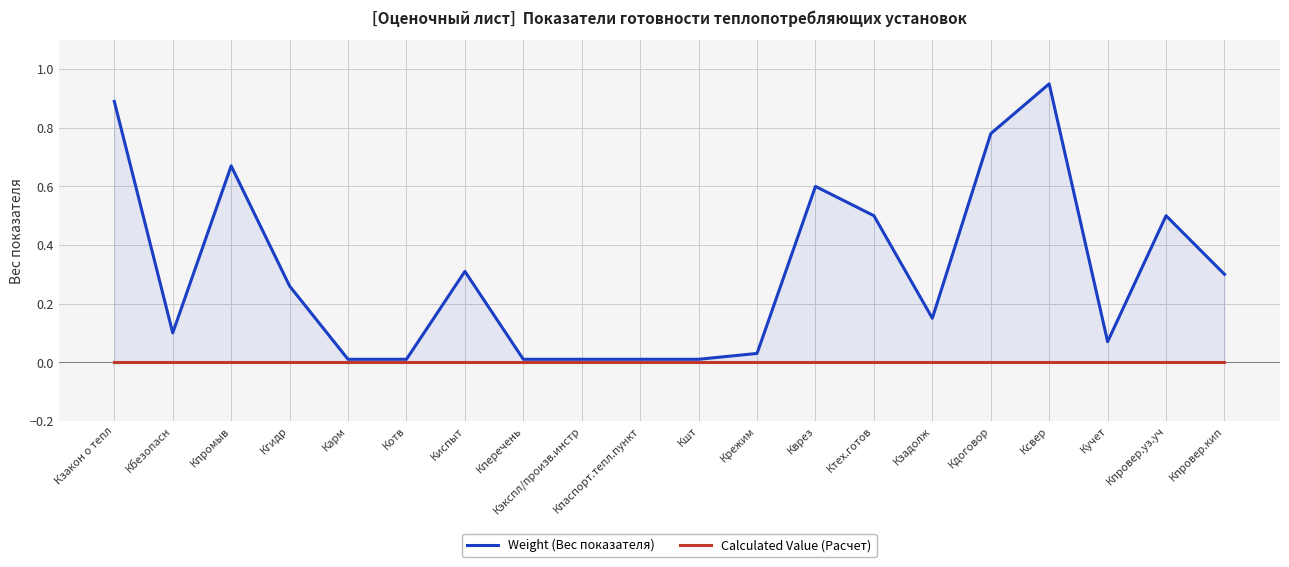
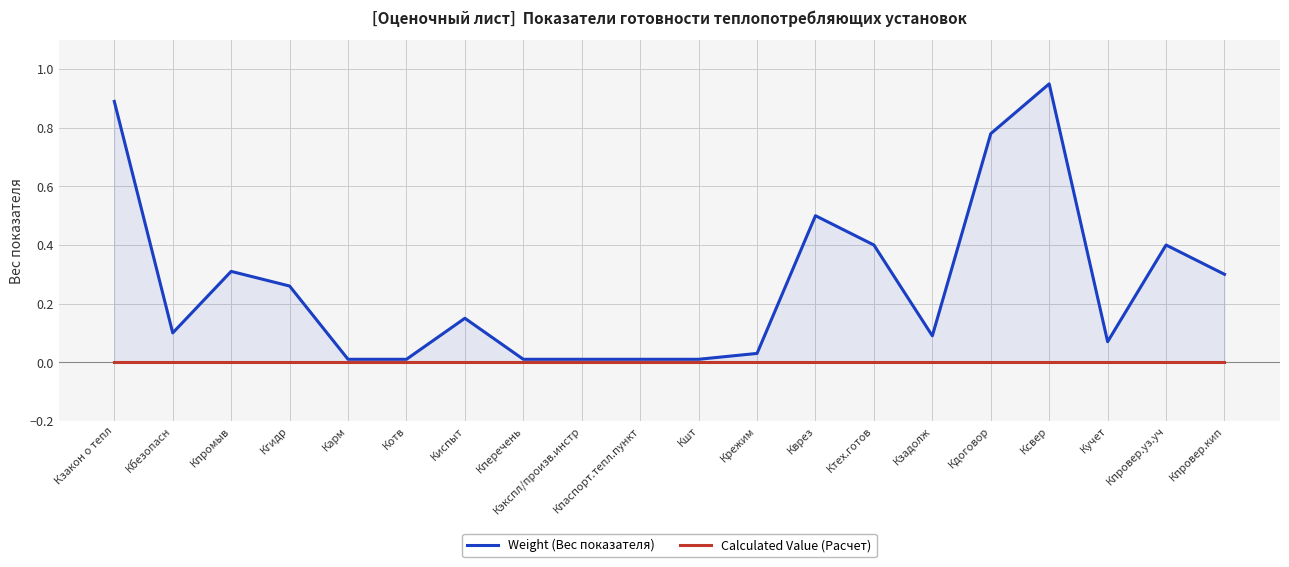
Weight (Вес показателя), Кпромыв: 0.67 -> 0.31
Weight (Вес показателя), Киспыт: 0.31 -> 0.15
Weight (Вес показателя), Кврез: 0.6 -> 0.5
Weight (Вес показателя), Ктех.готов: 0.5 -> 0.4
Weight (Вес показателя), Кзадолж: 0.15 -> 0.09
Weight (Вес показателя), Кпровер.уз.уч: 0.5 -> 0.4
